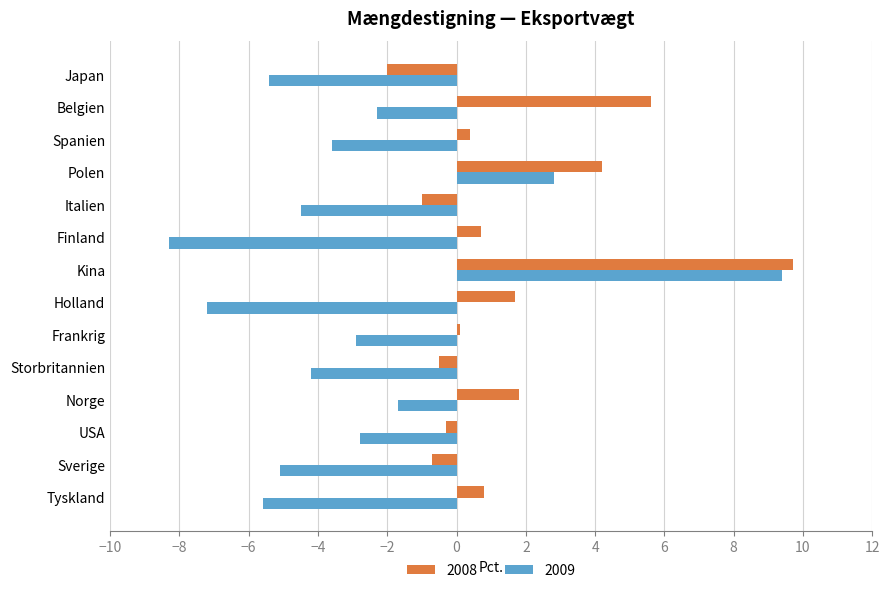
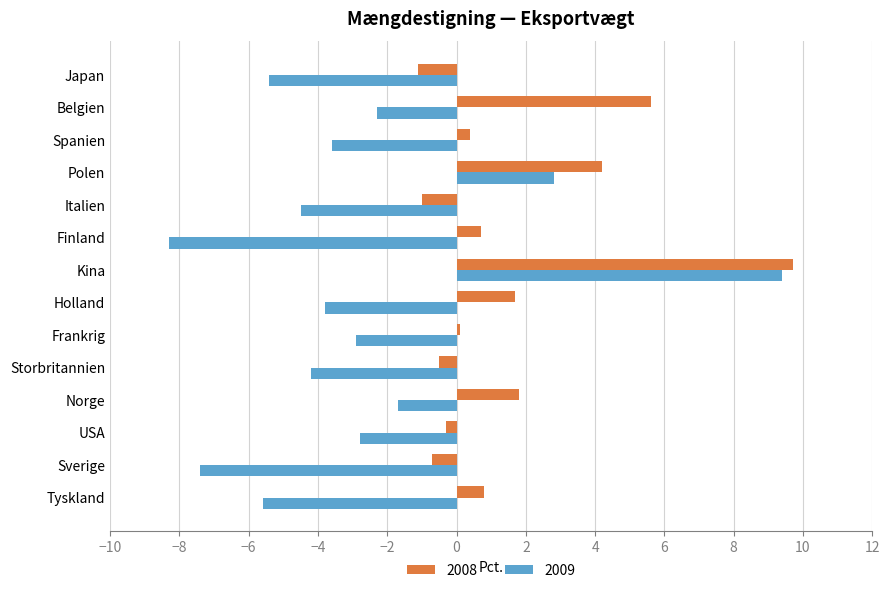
2008, Japan: -2.0 -> -1.1
2009, Holland: -7.2 -> -3.8
2009, Sverige: -5.1 -> -7.4
